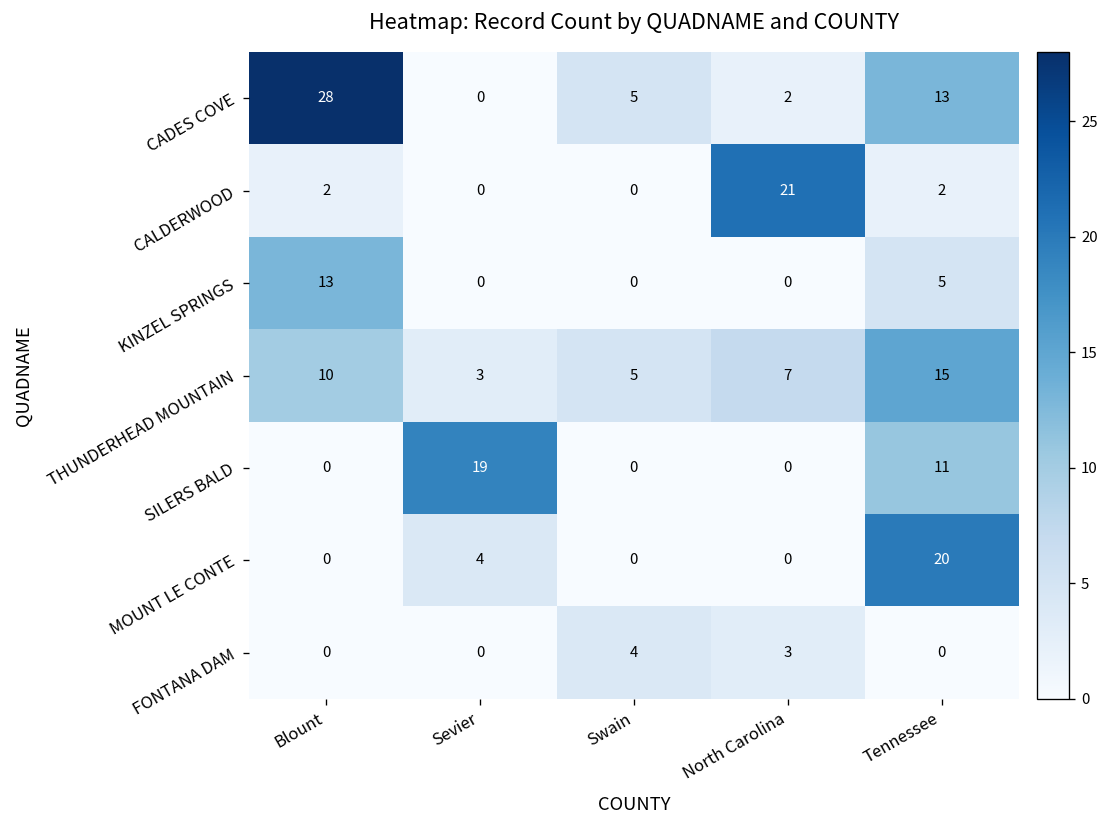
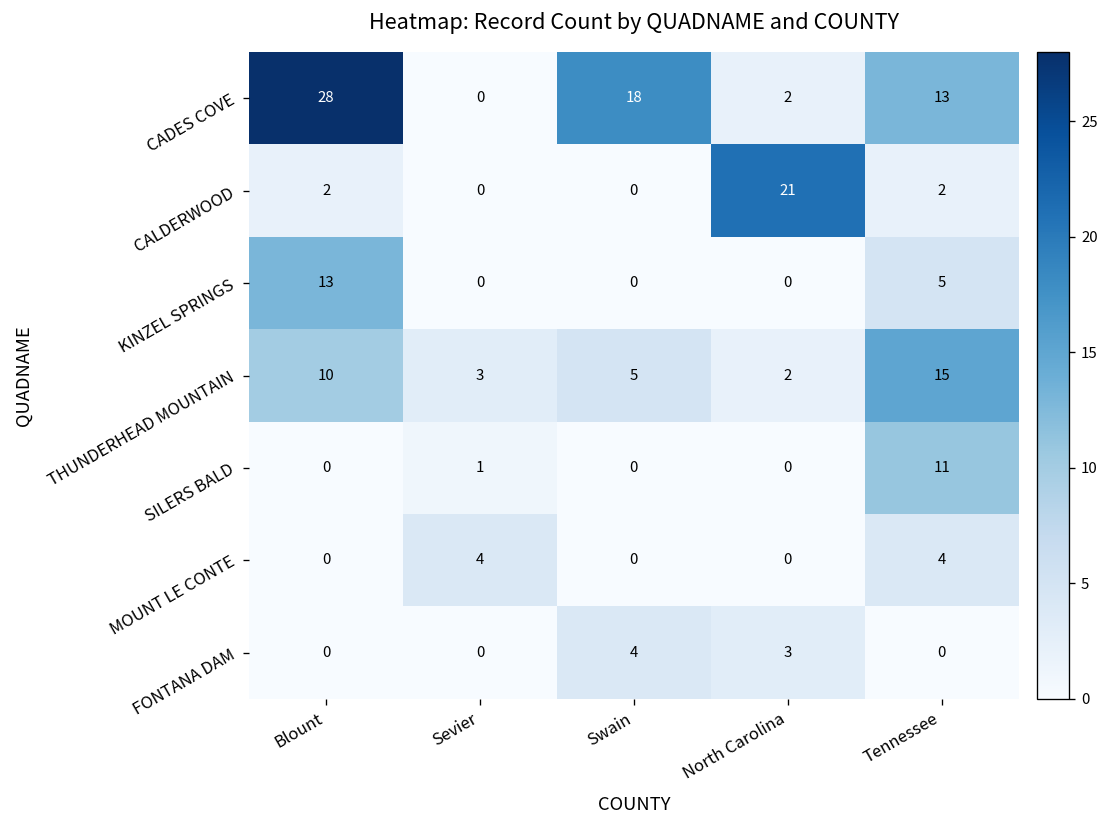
CADES COVE, Swain: 5 -> 18
THUNDERHEAD MOUNTAIN, North Carolina: 7 -> 2
SILERS BALD, Sevier: 19 -> 1
MOUNT LE CONTE, Tennessee: 20 -> 4
